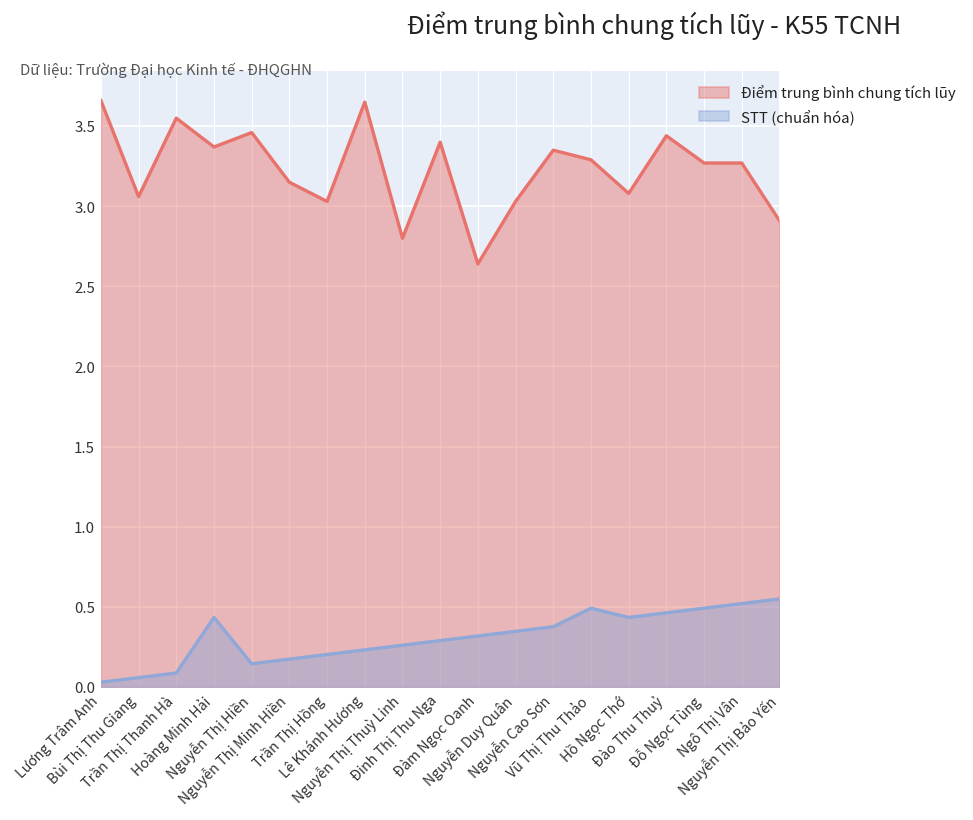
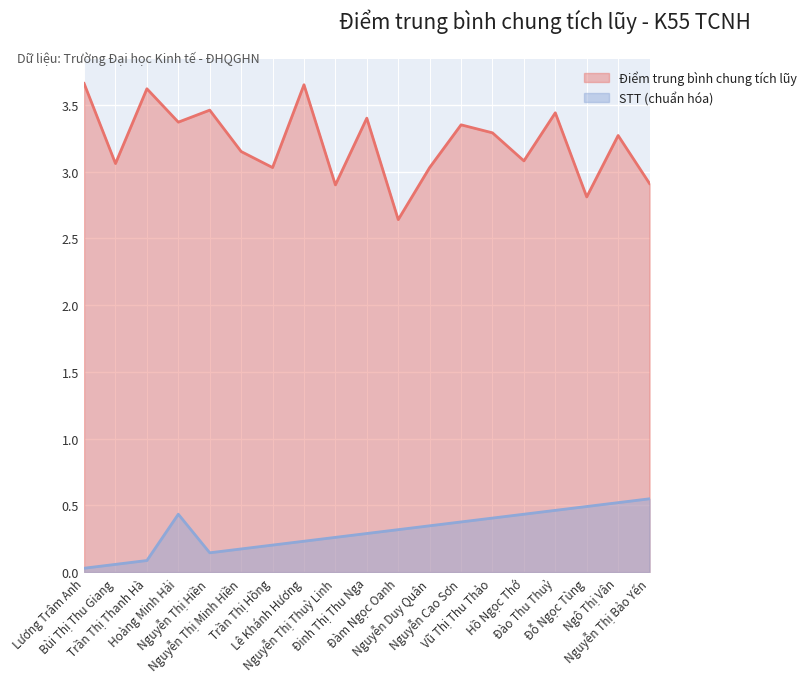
Điểm trung bình chung tích lũy, Trần Thị Thanh Hà: 3.55 -> 3.62
Điểm trung bình chung tích lũy, Nguyễn Thị Thuỳ Linh: 2.8 -> 2.9
STT (chuẩn hóa), Vũ Thị Thu Thảo: 0.49 -> 0.40
Điểm trung bình chung tích lũy, Đỗ Ngọc Tùng: 3.27 -> 2.81
